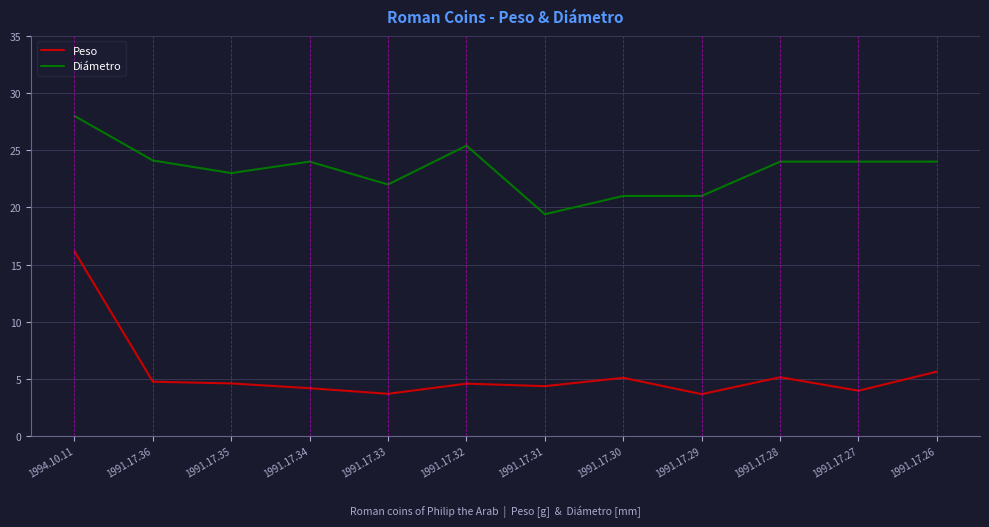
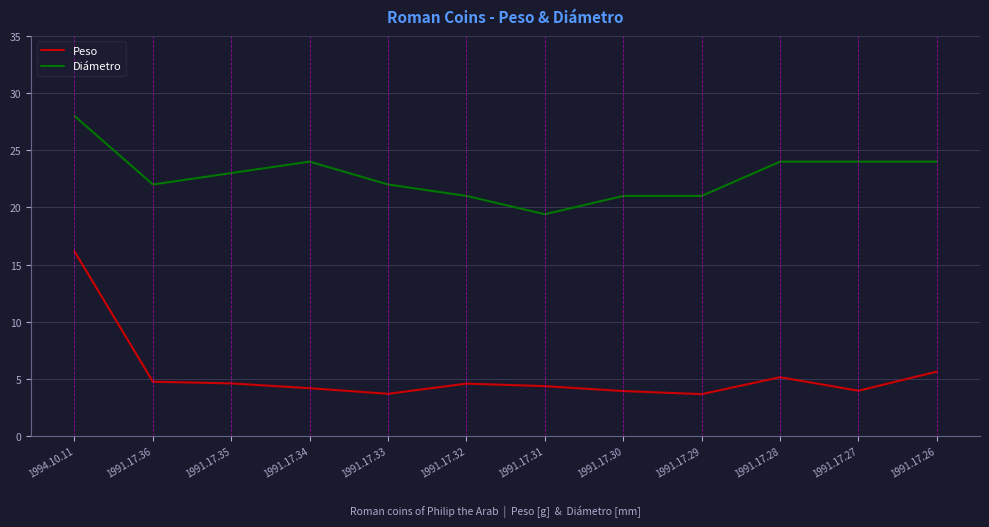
Diámetro, 1991.17.36: 24.1 -> 22.0
Diámetro, 1991.17.32: 25.4 -> 21.0
Peso, 1991.17.30: 5.1 -> 3.9
